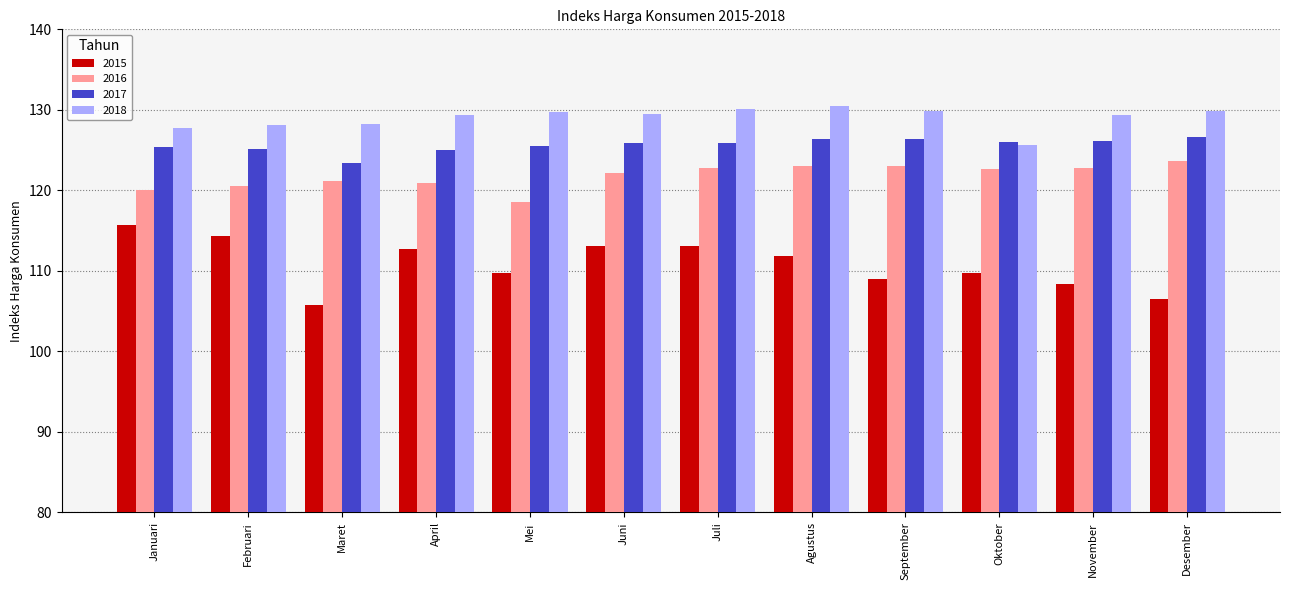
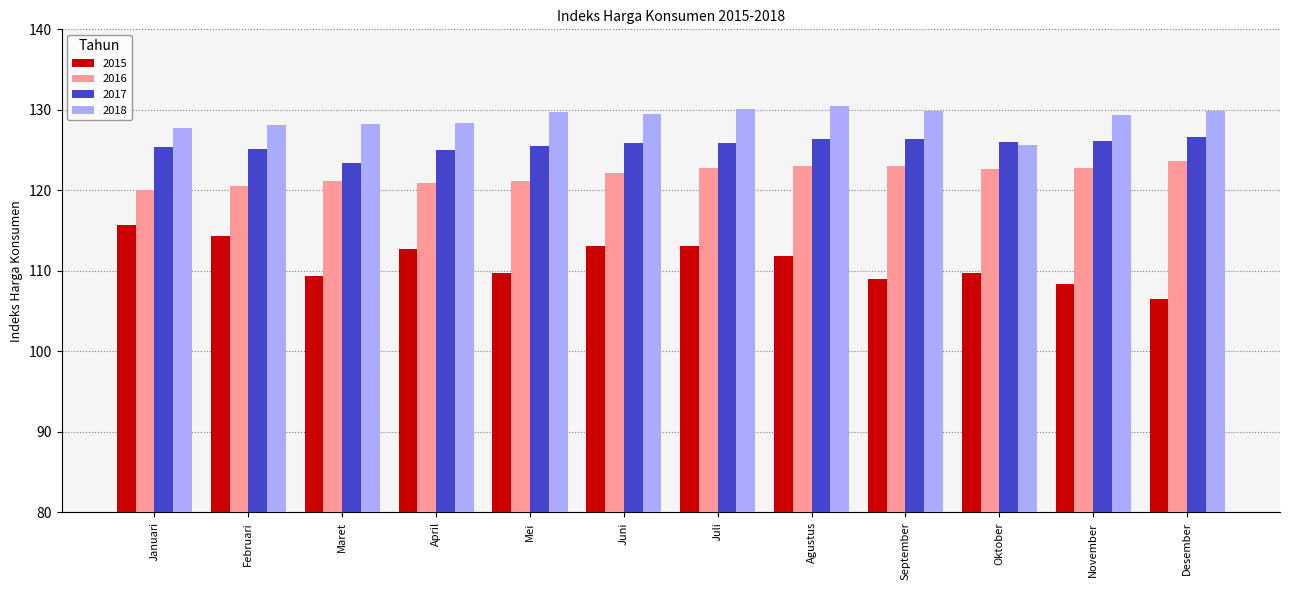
2015, Maret: 106 -> 109
2018, April: 129 -> 128
2016, Mei: 119 -> 121
